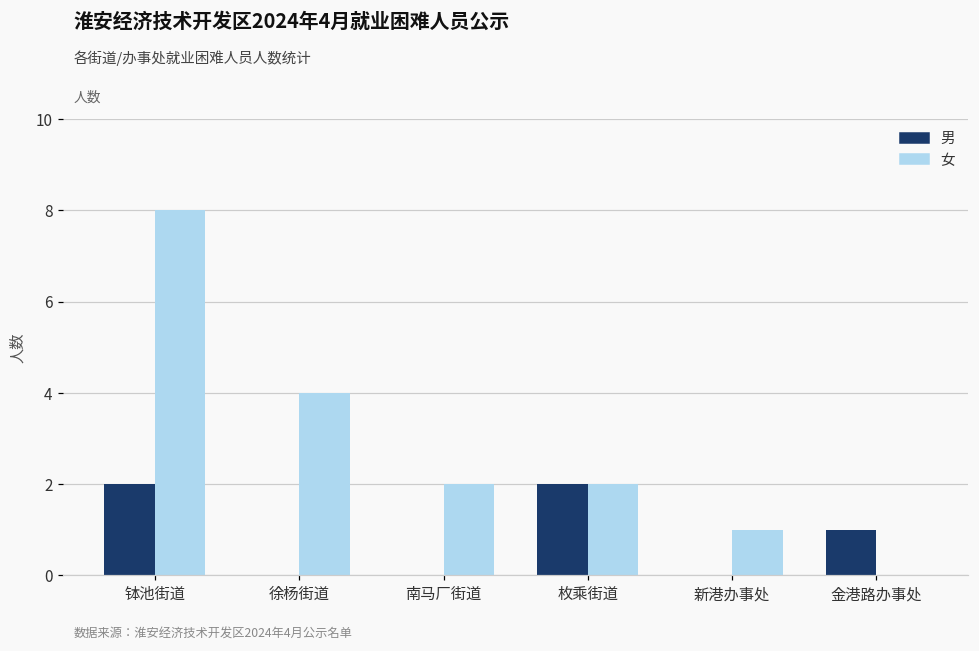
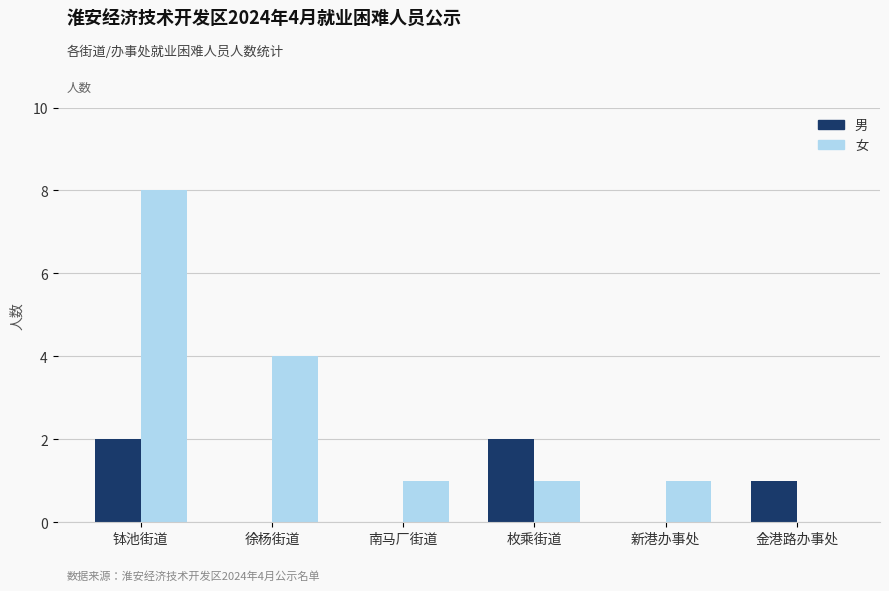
女, 南马厂街道: 2 -> 1
女, 枚乘街道: 2 -> 1
